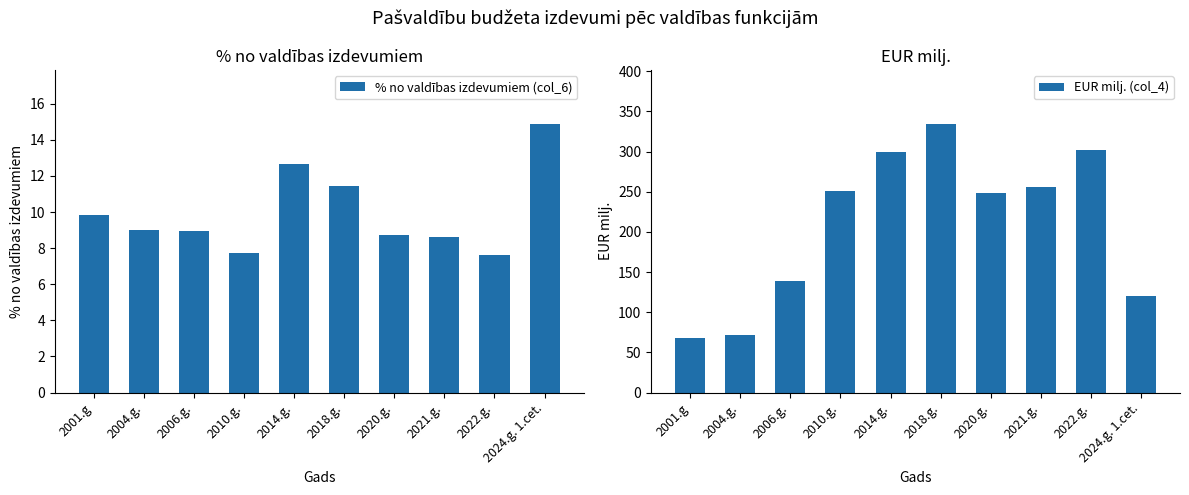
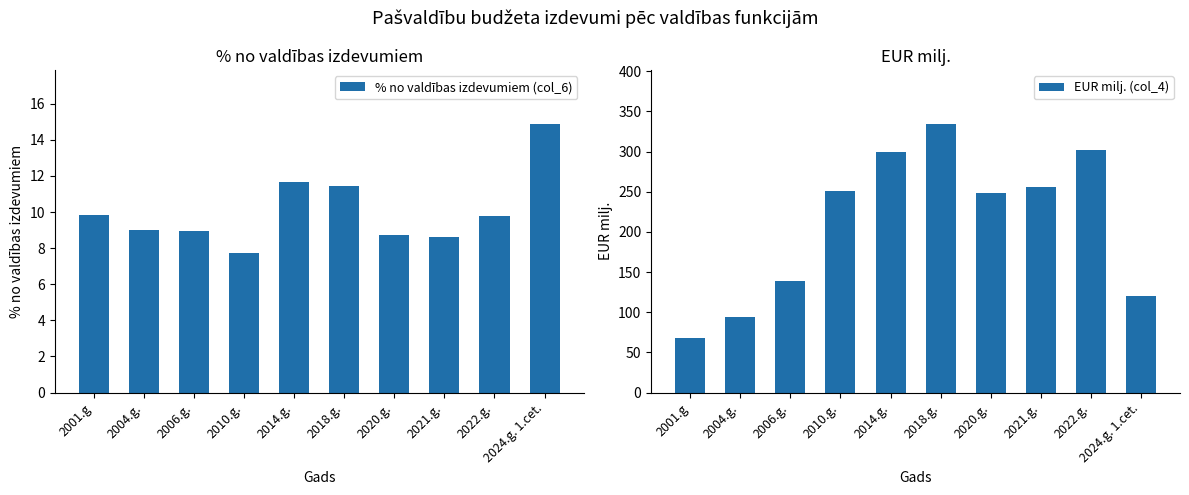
% no valdības izdevumiem, 2014.g.: 12.7 -> 11.6
% no valdības izdevumiem, 2022.g.: 7.6 -> 9.8
EUR milj., 2004.g.: 70 -> 90
